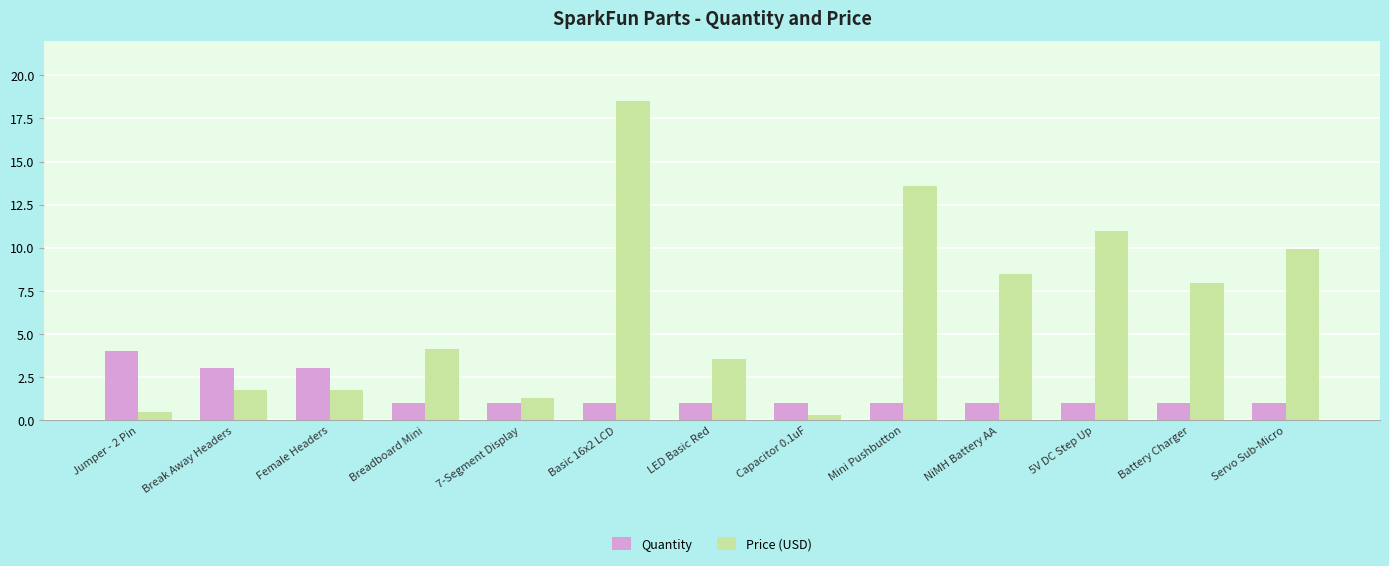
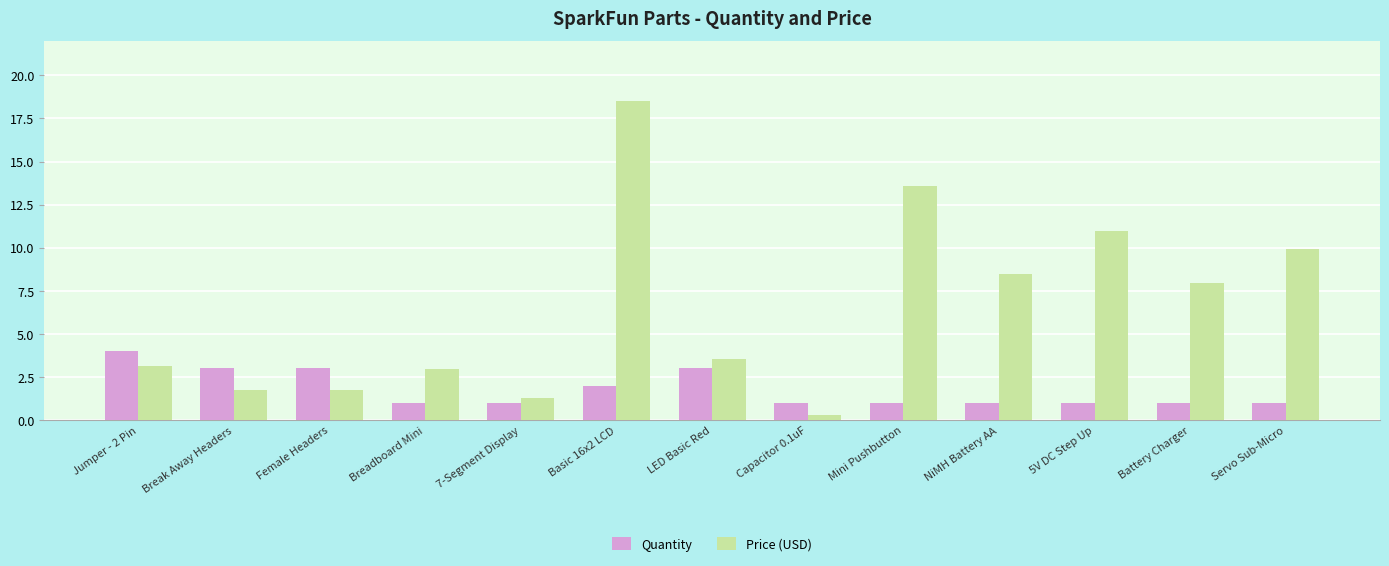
Price (USD), Jumper - 2 Pin: 0.5 -> 3.1
Price (USD), Breadboard Mini: 4.1 -> 3.0
Quantity, Basic 16x2 LCD: 1 -> 2
Quantity, LED Basic Red: 1 -> 3
